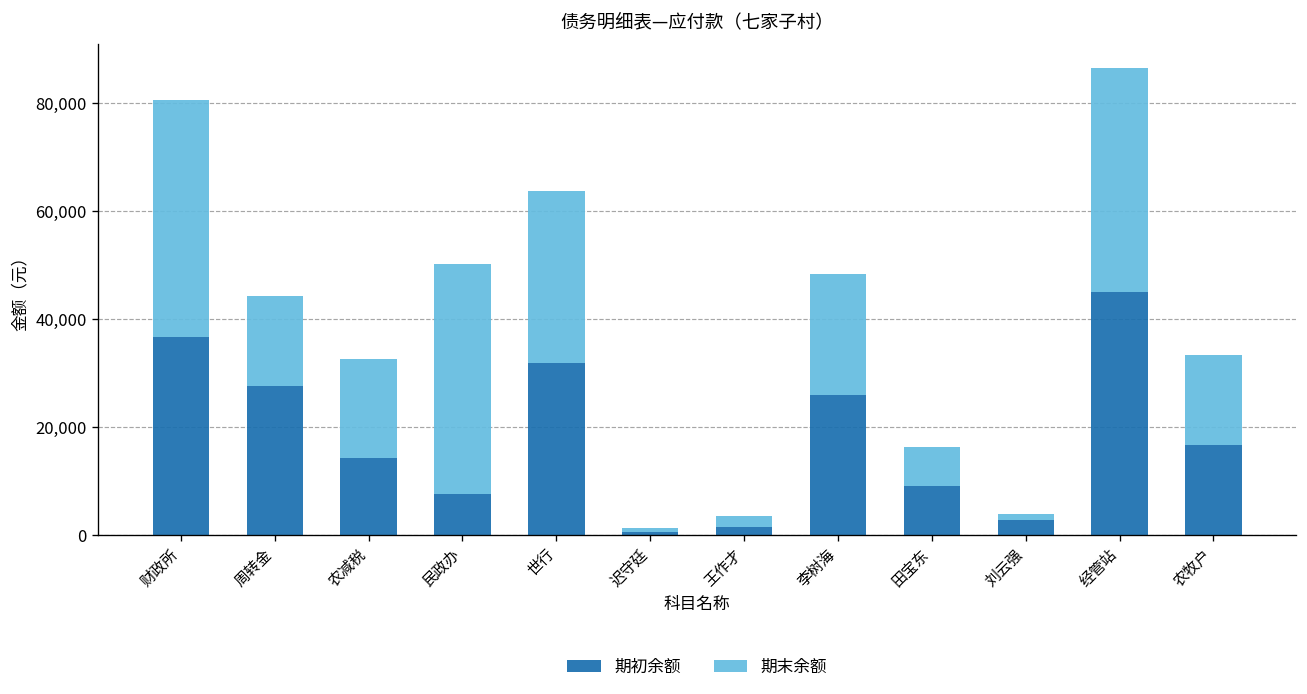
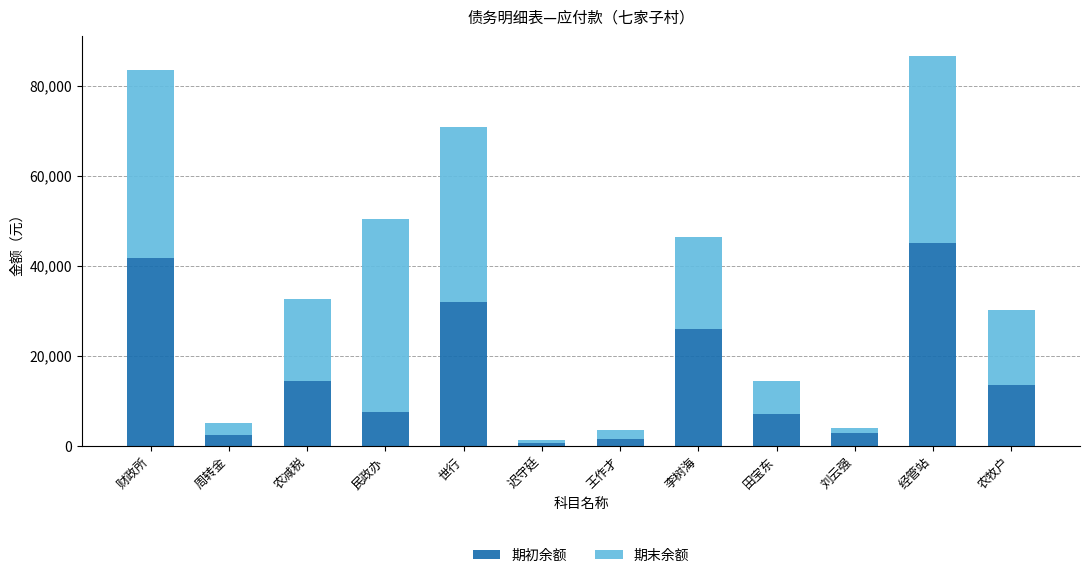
期初余额, 财政所: 37,000 -> 42,000
期末余额, 财政所: 44,000 -> 42,000
期初余额, 周转金: 28,000 -> 3,000
期末余额, 周转金: 17,000 -> 3,000
期末余额, 世行: 32,000 -> 39,000
期末余额, 李树海: 22,000 -> 20,000
期初余额, 田宝东: 9,000 -> 7,000
期初余额, 农牧户: 17,000 -> 13,000
